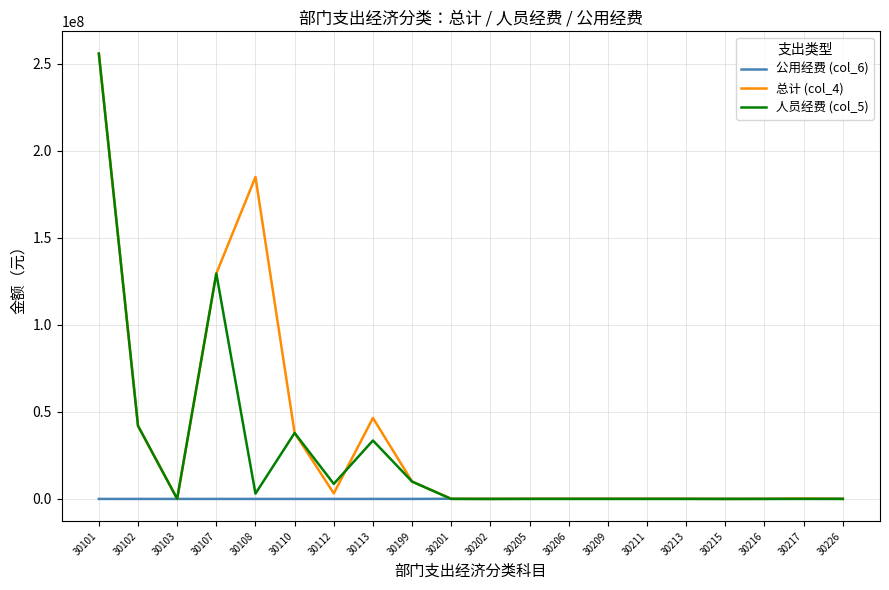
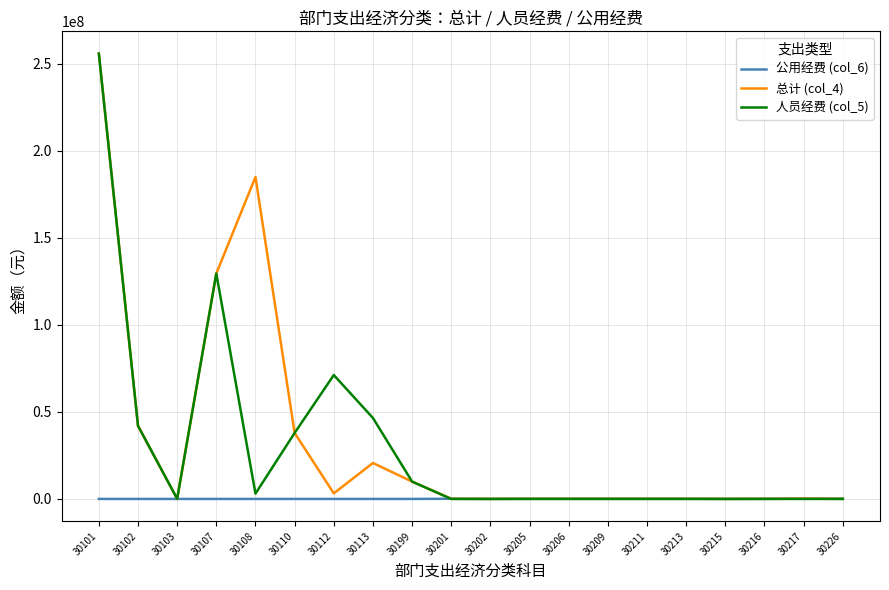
人员经费 (col_5), 30112: 9000000 -> 71000000
总计 (col_4), 30113: 47000000 -> 21000000
人员经费 (col_5), 30113: 34000000 -> 47000000
